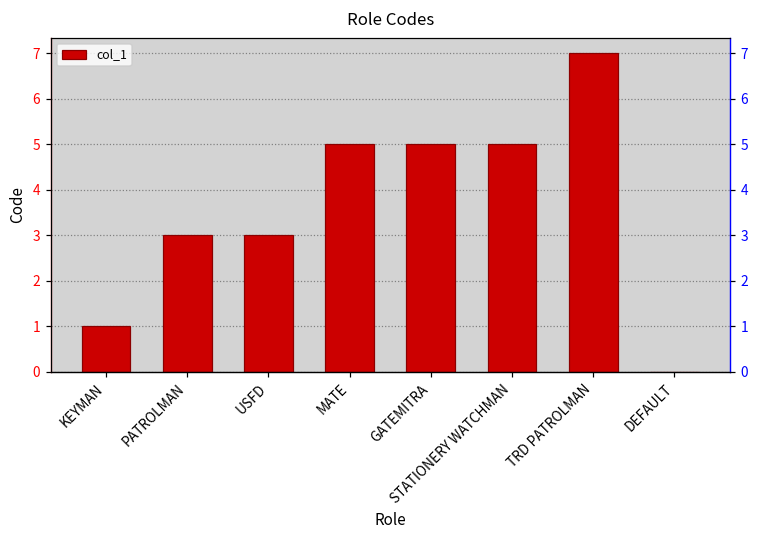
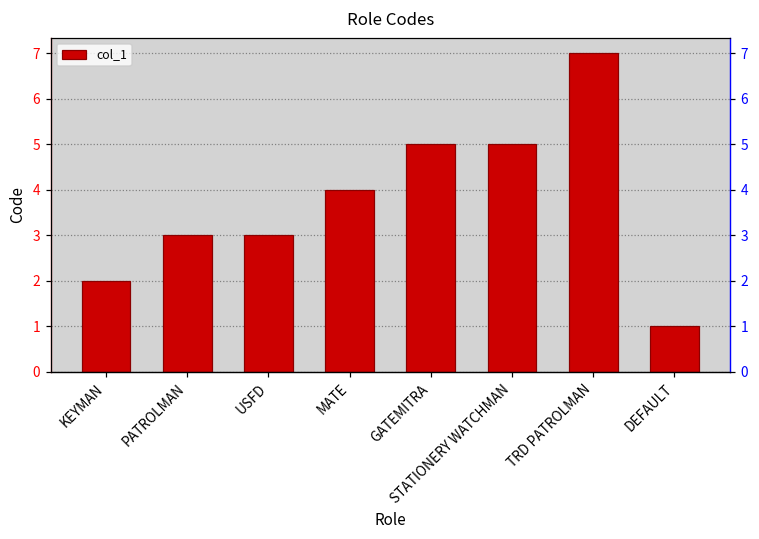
KEYMAN: 1 -> 2
MATE: 5 -> 4
DEFAULT: 0 -> 1
